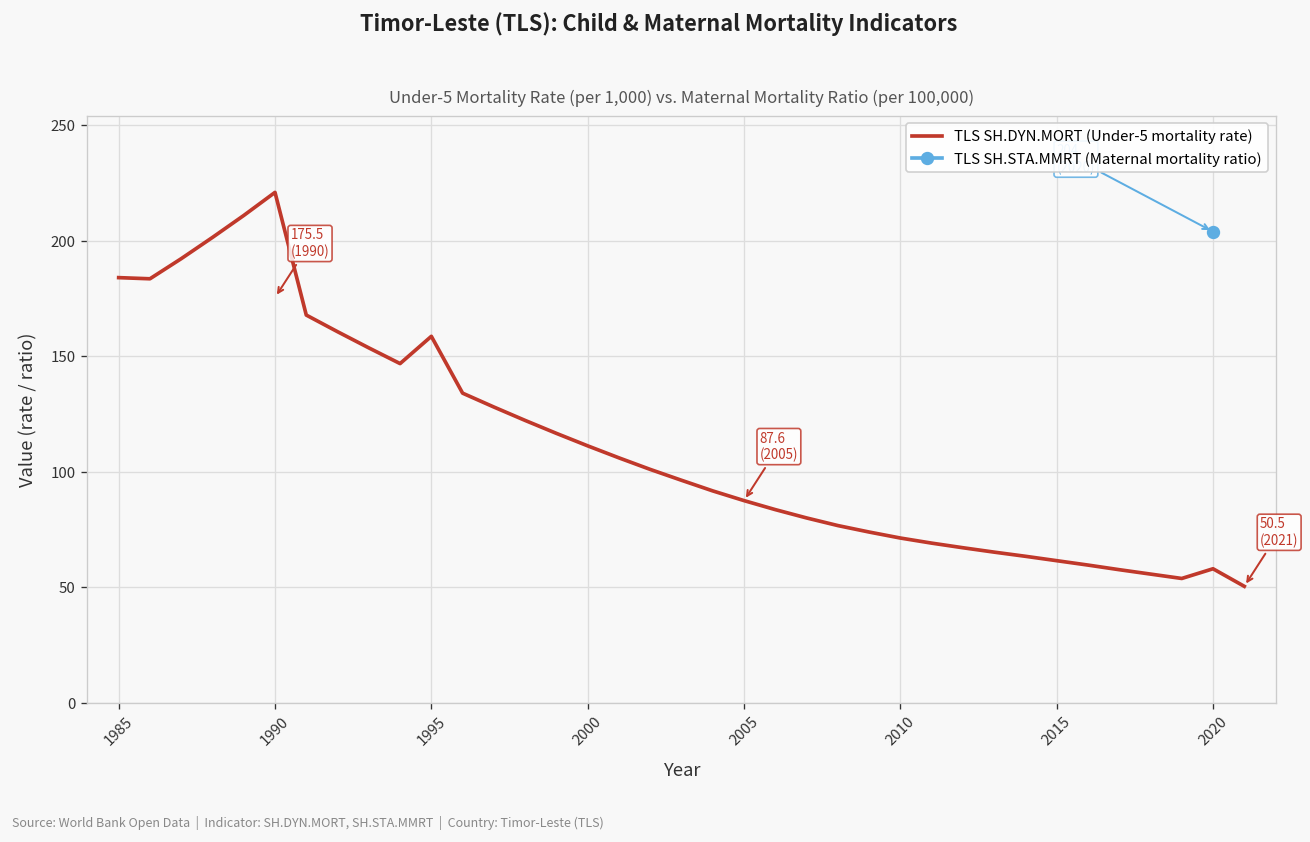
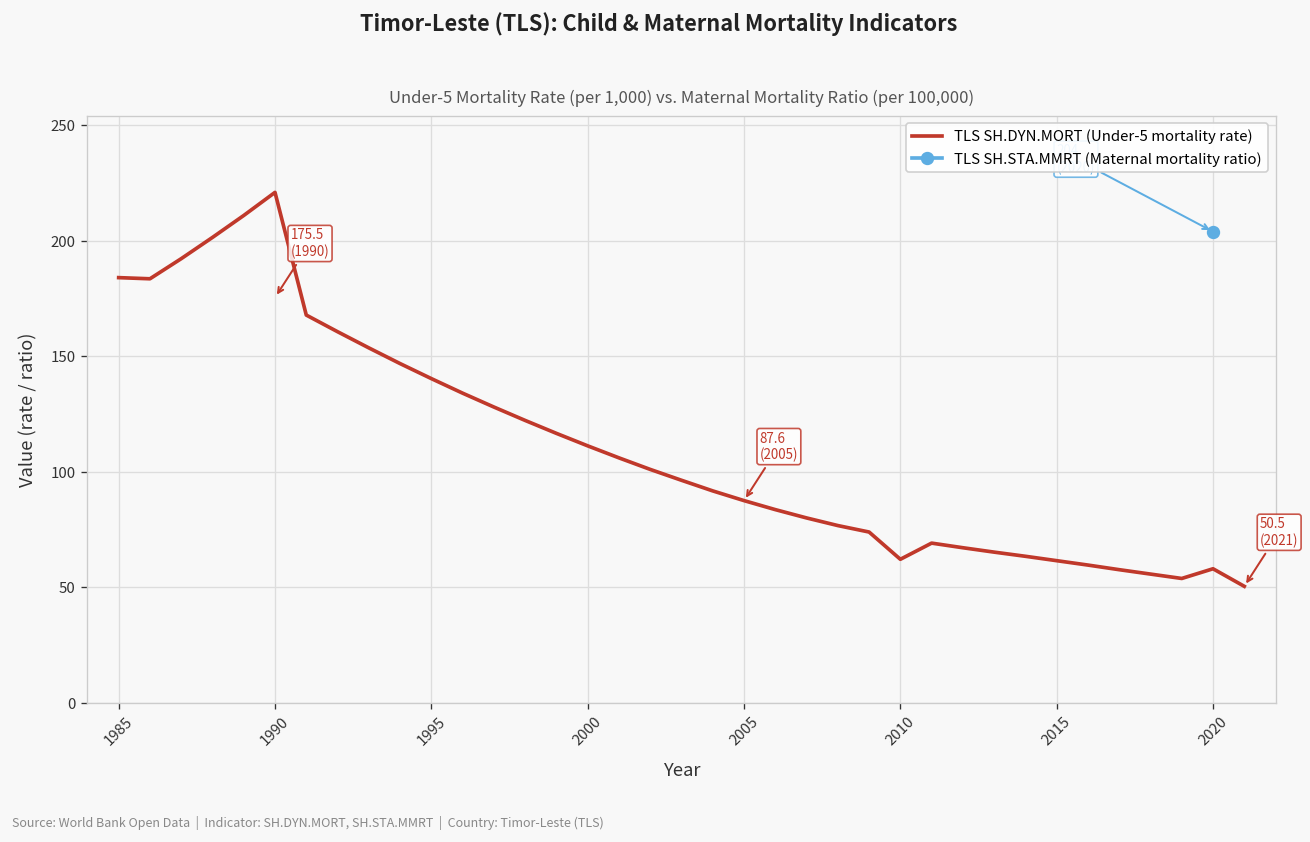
TLS SH.DYN.MORT (Under-5 mortality rate), 1995: 159 -> 140
TLS SH.DYN.MORT (Under-5 mortality rate), 2010: 71 -> 62
